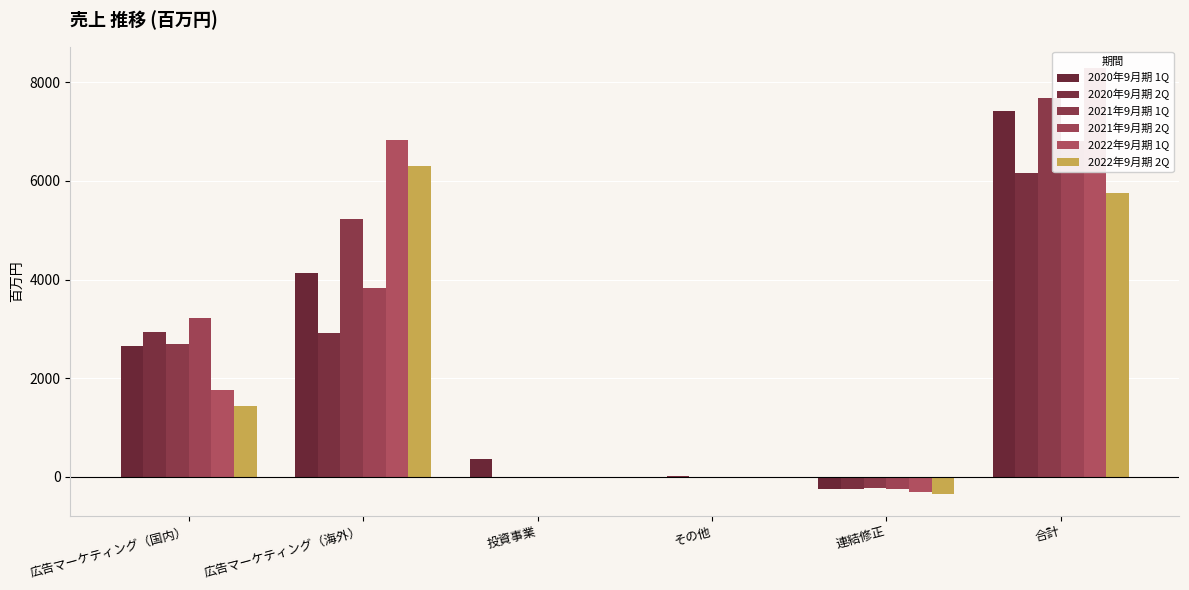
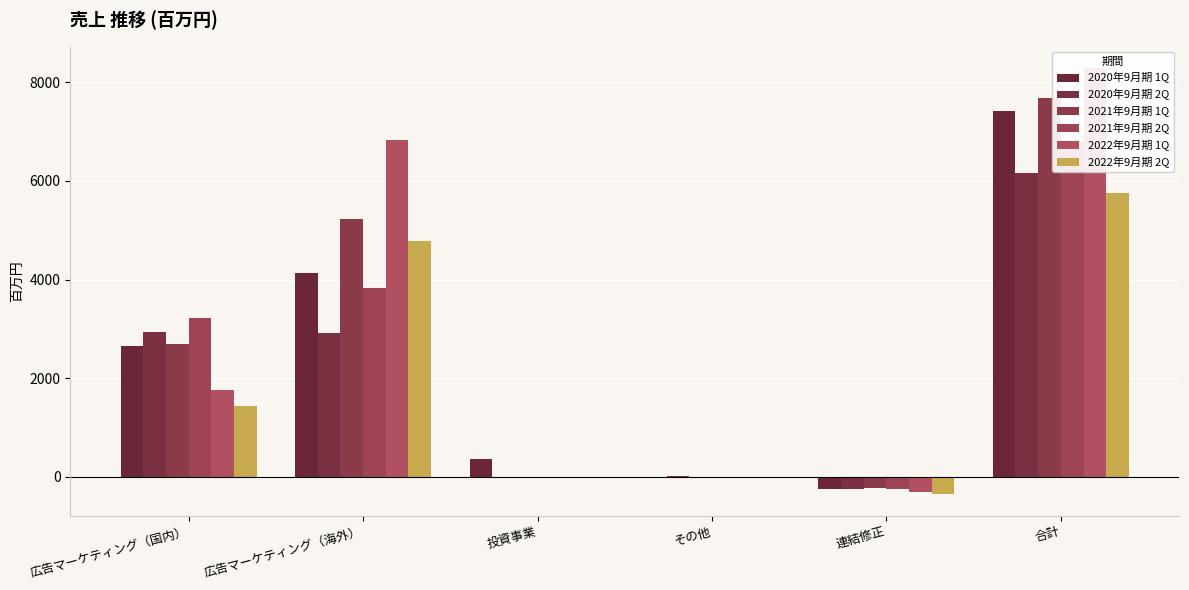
2022年9月期 2Q, 広告マーケティング（海外）: 6300 -> 4800
